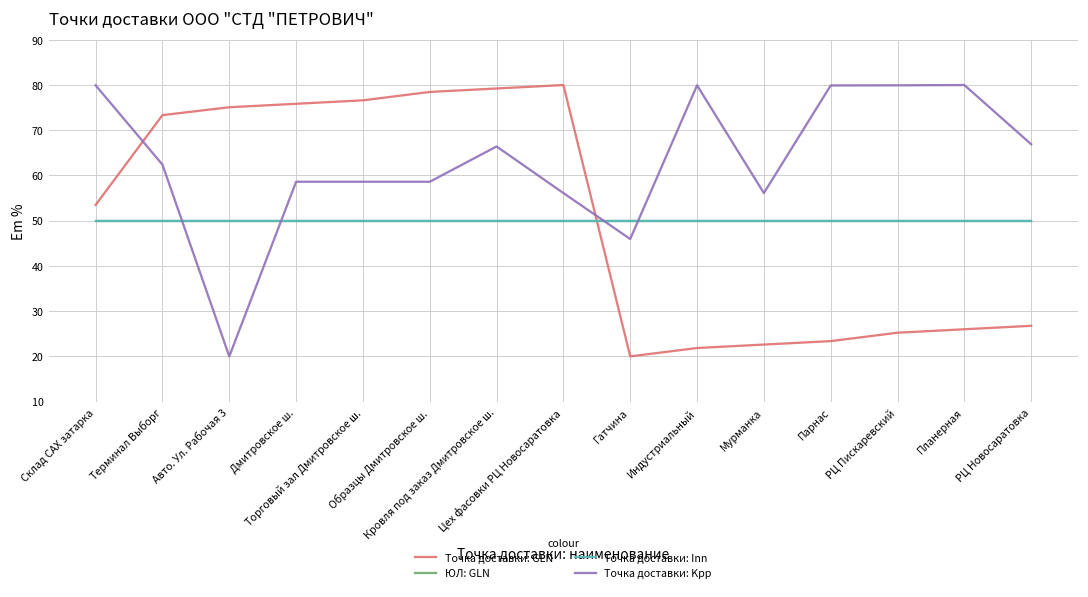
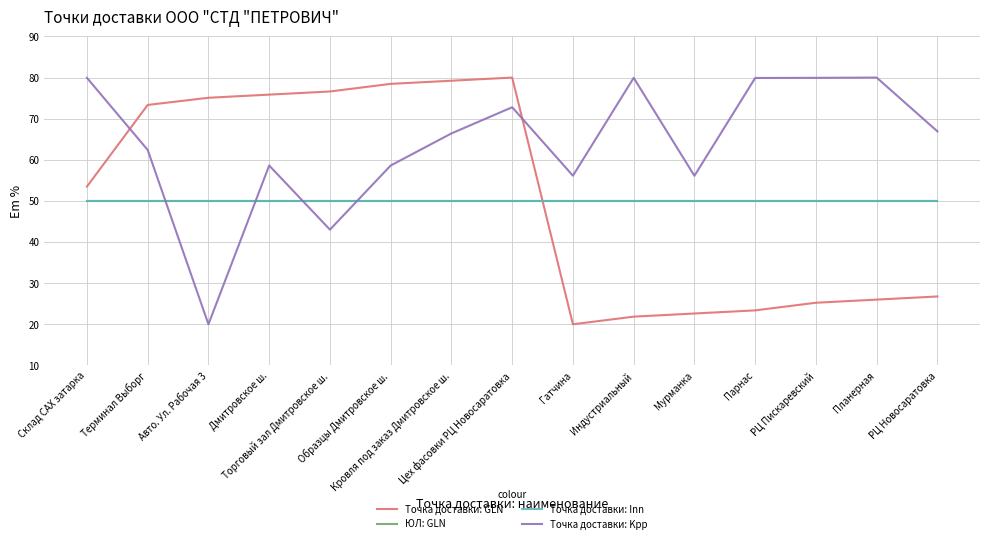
Точка доставки: Kpp, Торговый зал Дмитровское ш.: 59 -> 43
Точка доставки: Kpp, Цех фасовки РЦ Новосаратовка: 56 -> 73
Точка доставки: Kpp, Гатчина: 46 -> 56
